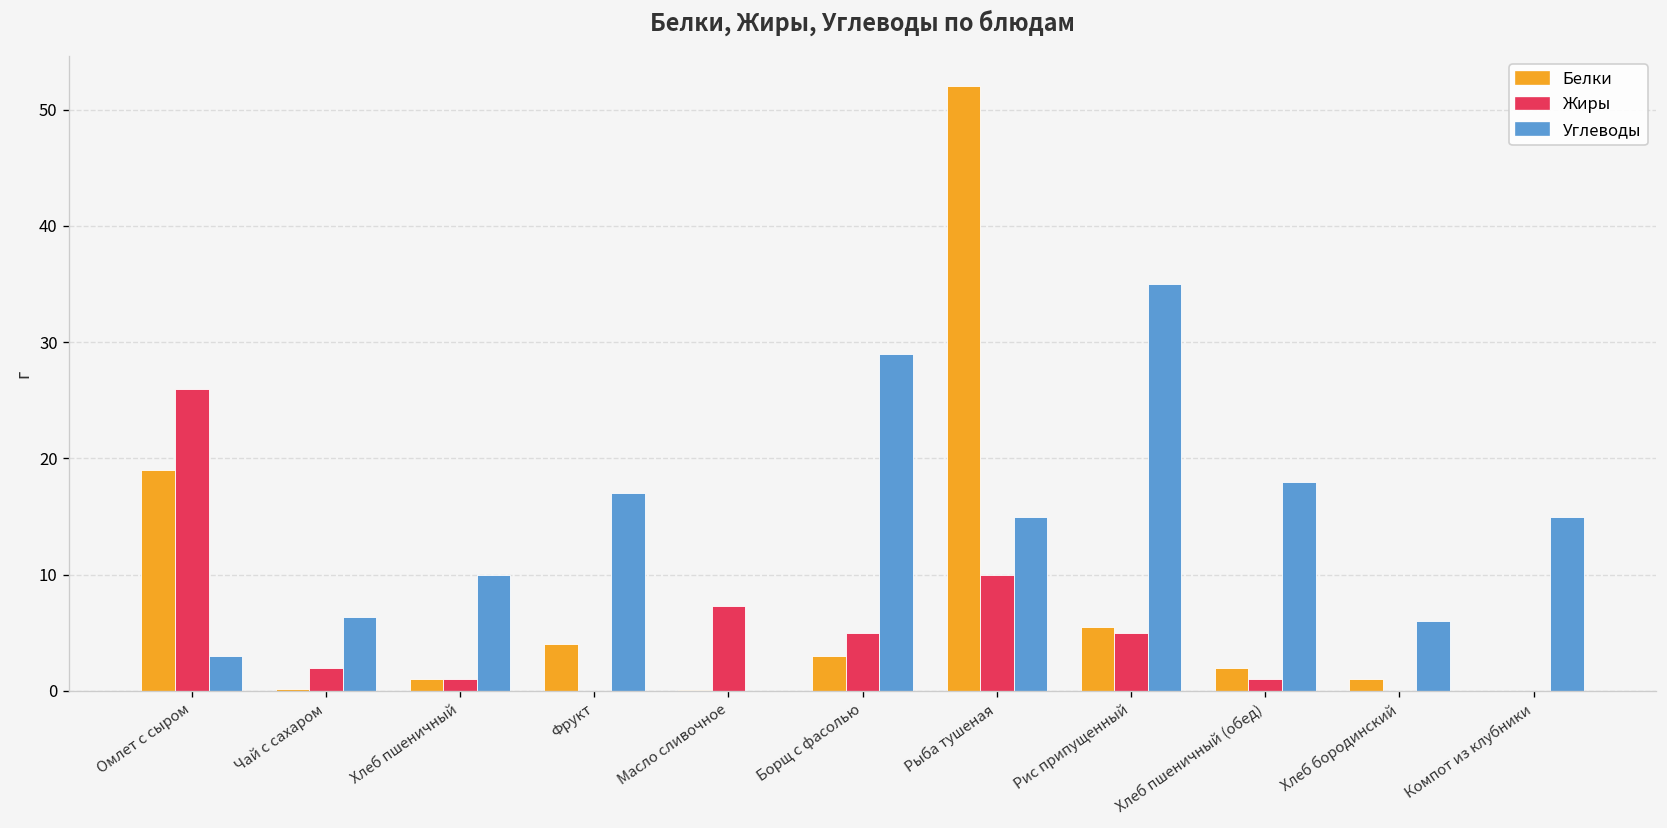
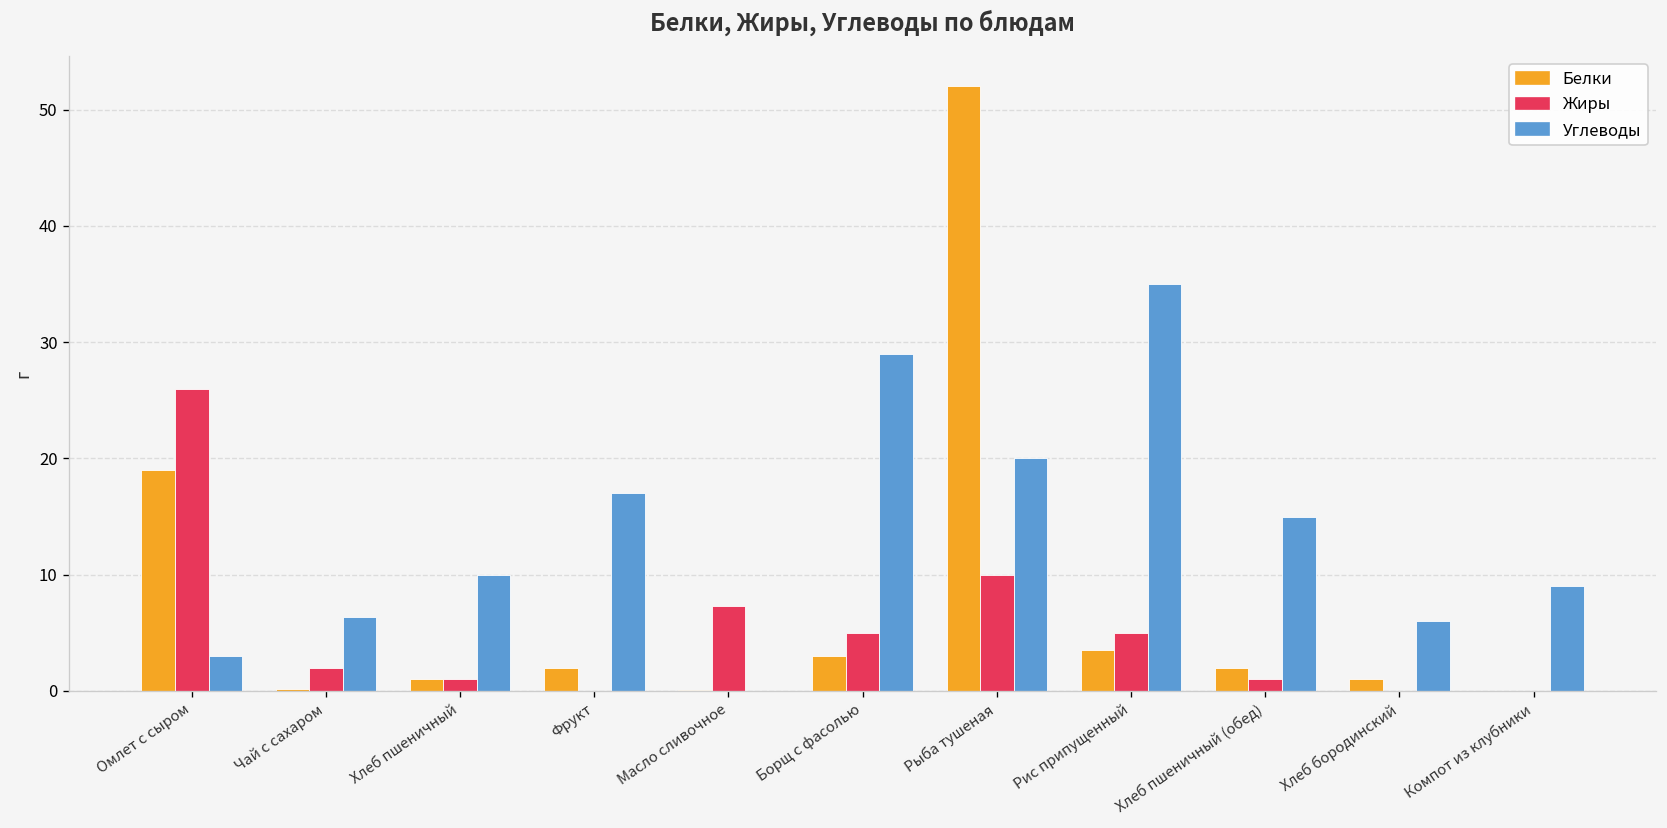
Белки, Фрукт: 4 -> 2
Углеводы, Рыба тушеная: 15 -> 20
Белки, Рис припущенный: 6 -> 4
Углеводы, Хлеб пшеничный (обед): 18 -> 15
Углеводы, Компот из клубники: 15 -> 9
